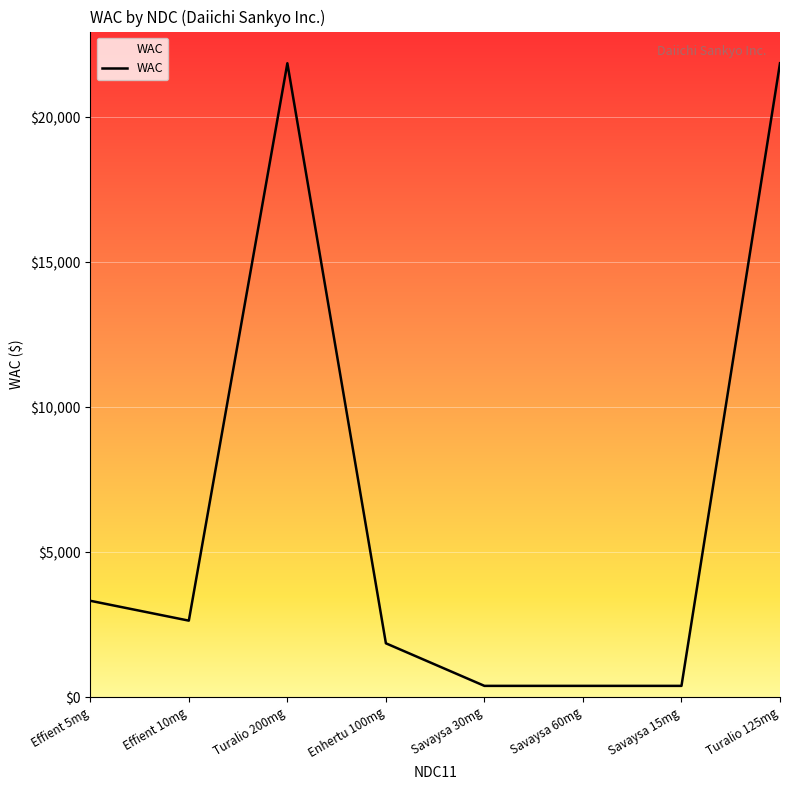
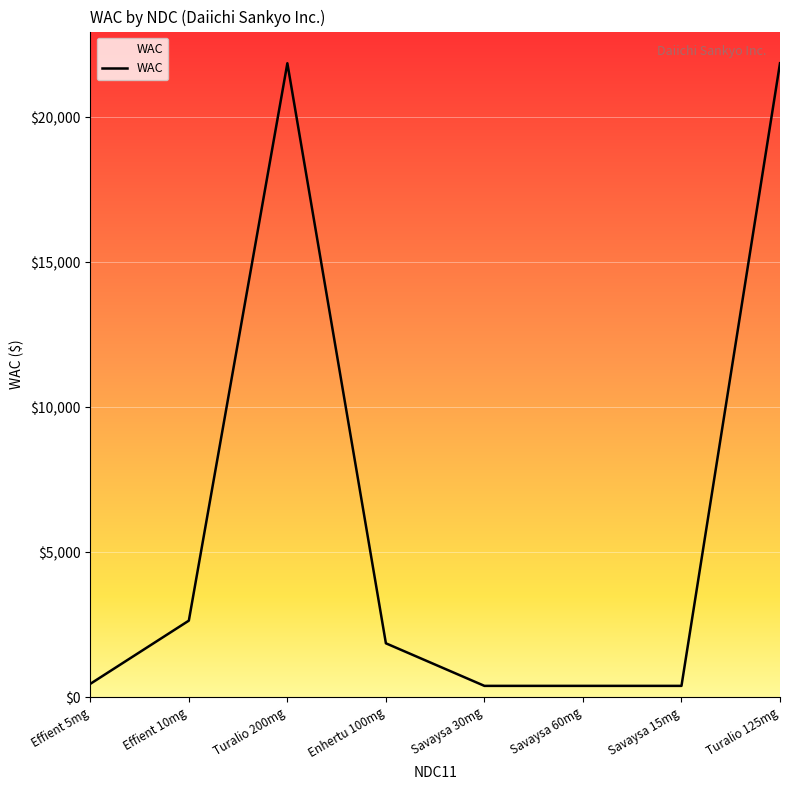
Effient 5mg: $3,300 -> $500
